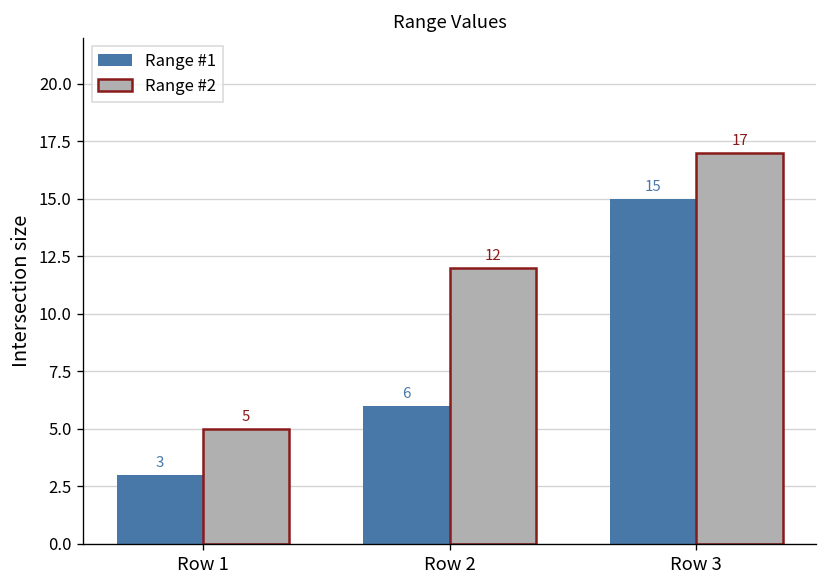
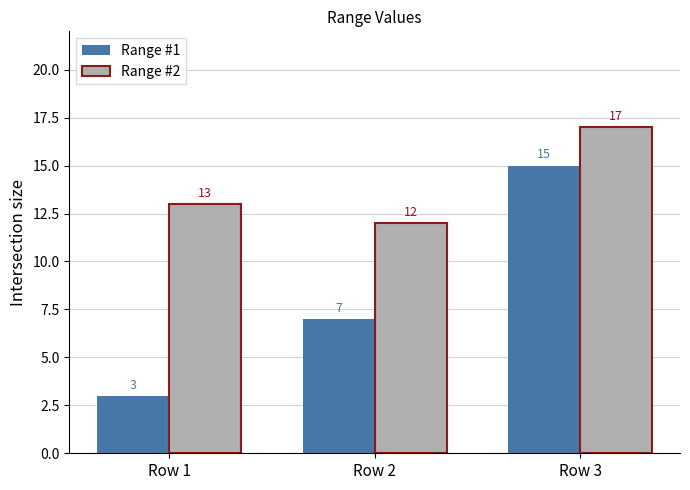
Range #2, Row 1: 5 -> 13
Range #1, Row 2: 6 -> 7
